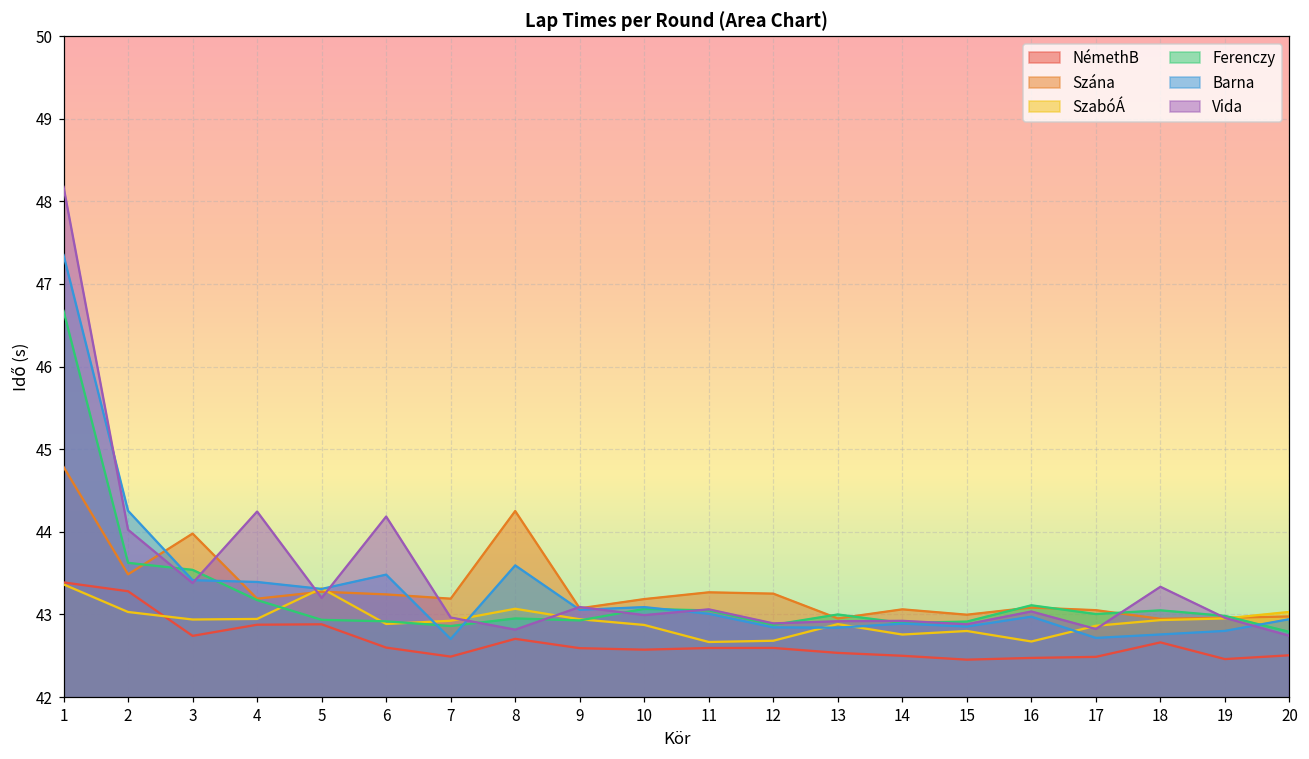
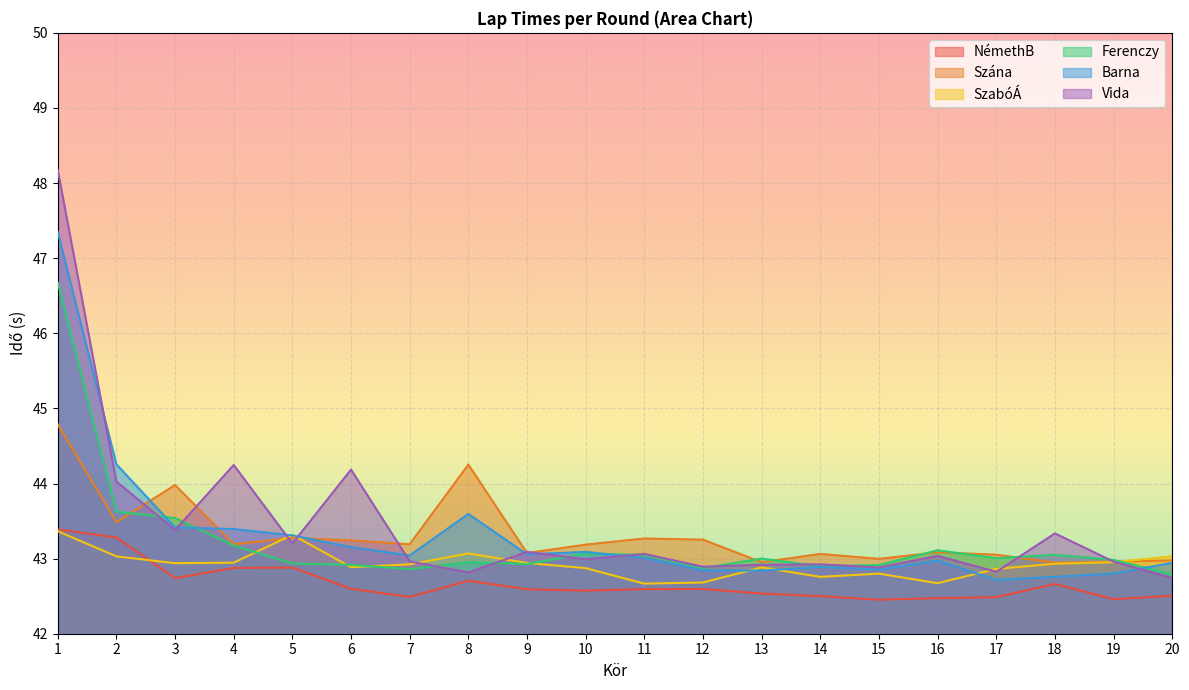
Barna, 6: 43.5 -> 43.2
Barna, 7: 42.7 -> 43.0
